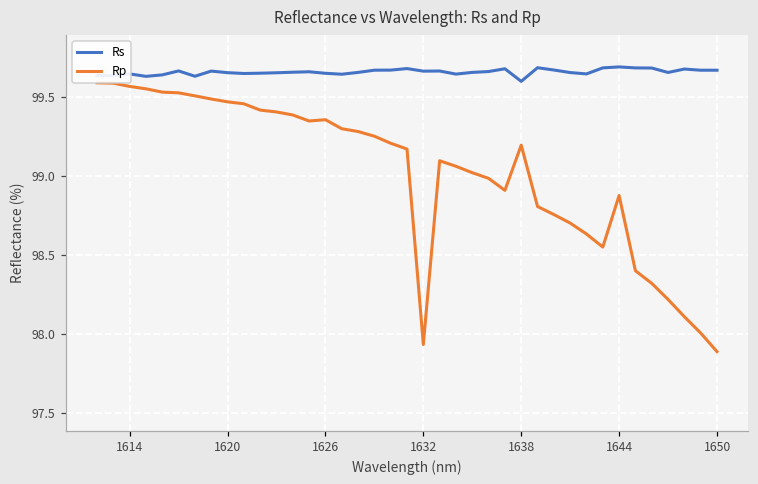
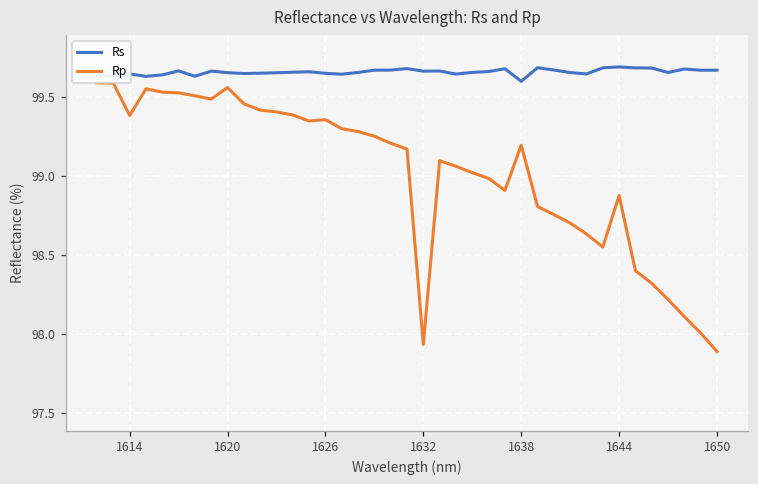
Rp, 1614: 99.57 -> 99.38
Rp, 1620: 99.47 -> 99.56
